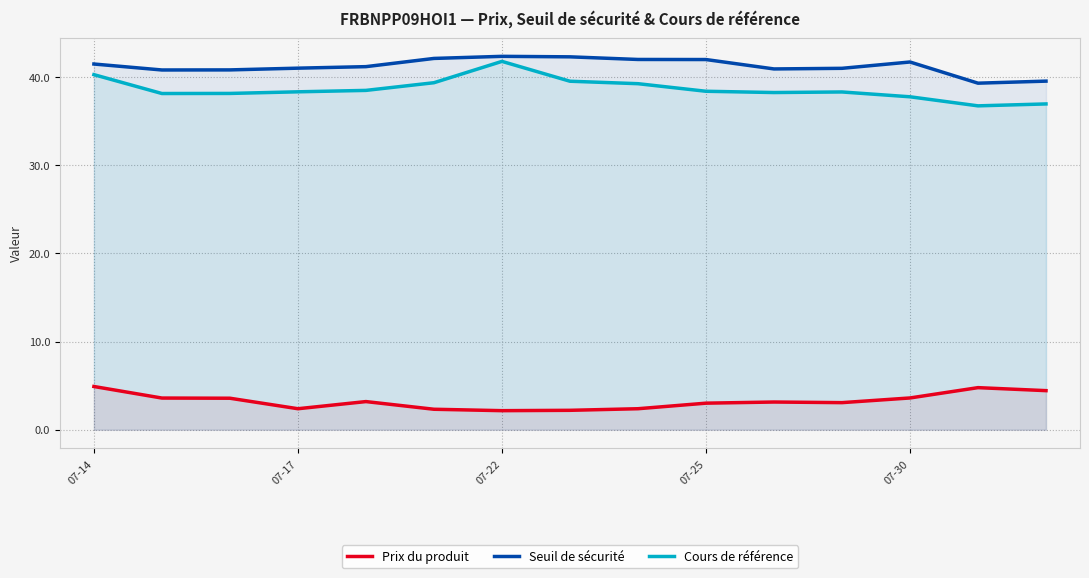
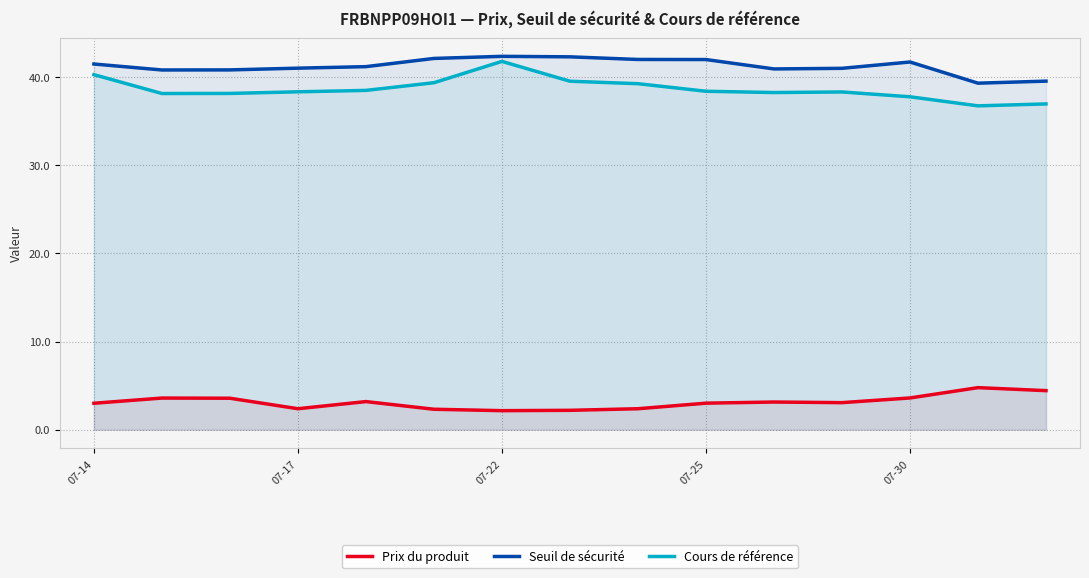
Prix du produit, 07-14: 5 -> 3
